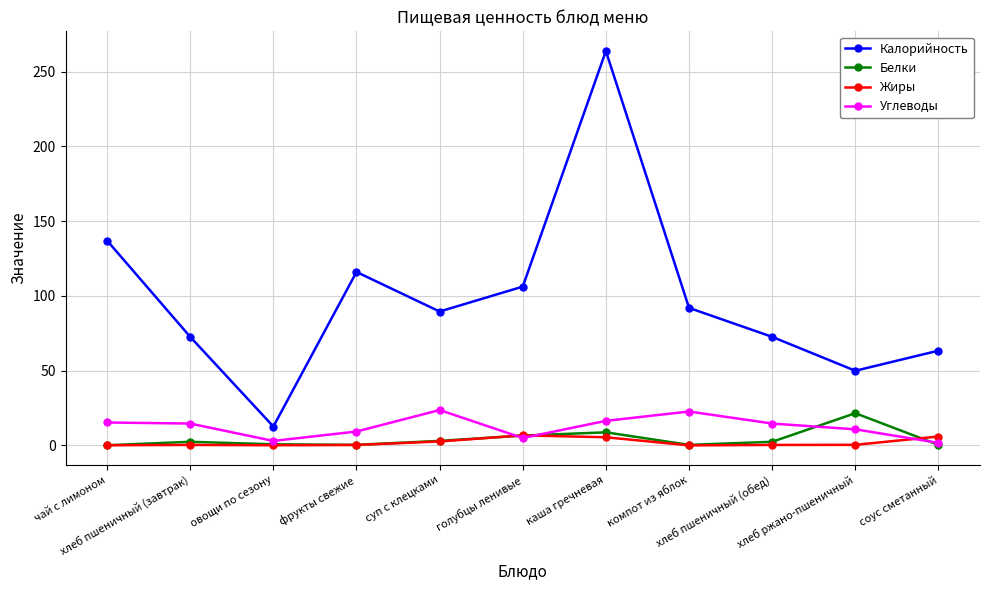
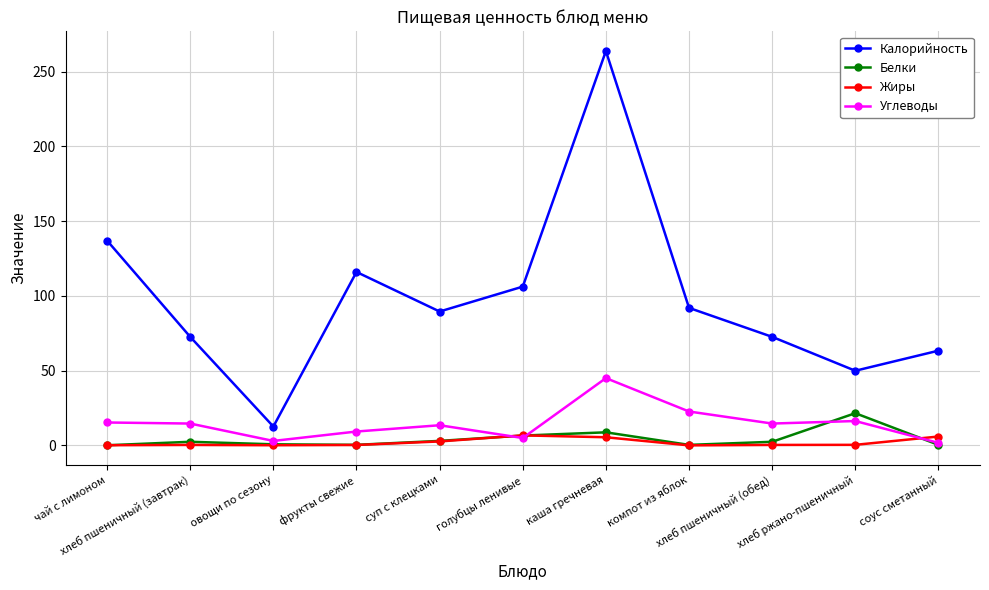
Углеводы, суп с клецками: 24 -> 13
Углеводы, каша гречневая: 16 -> 45
Углеводы, хлеб ржано-пшеничный: 11 -> 16
